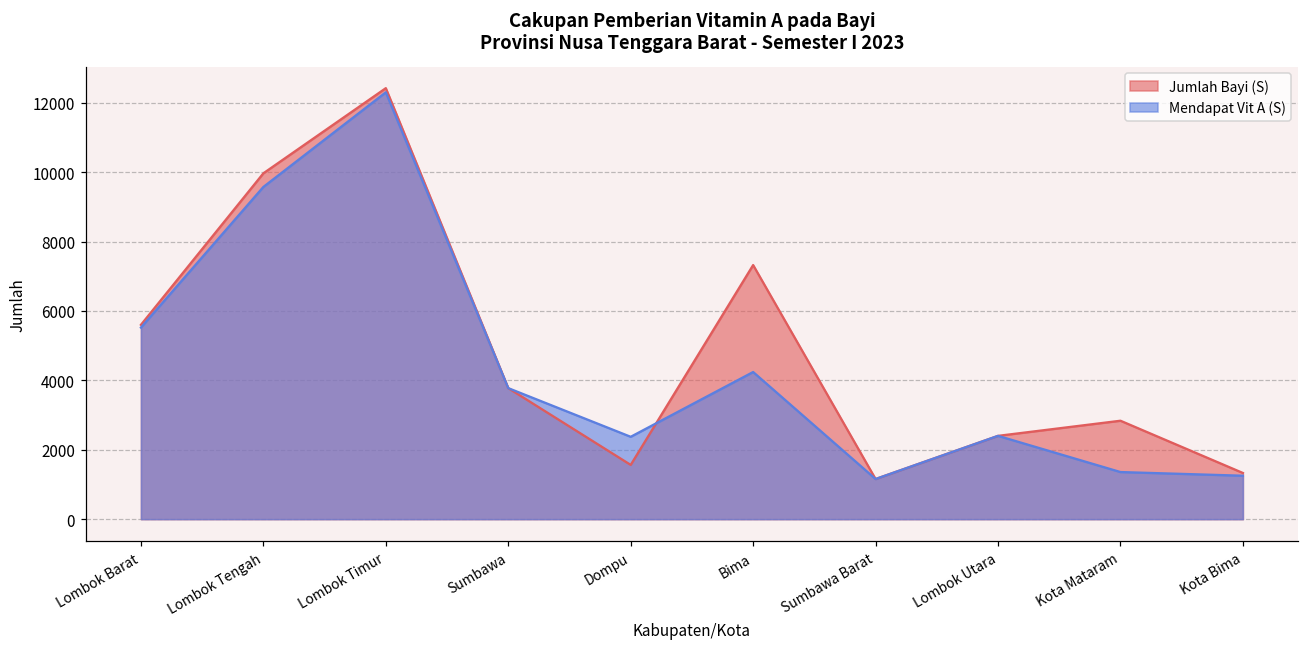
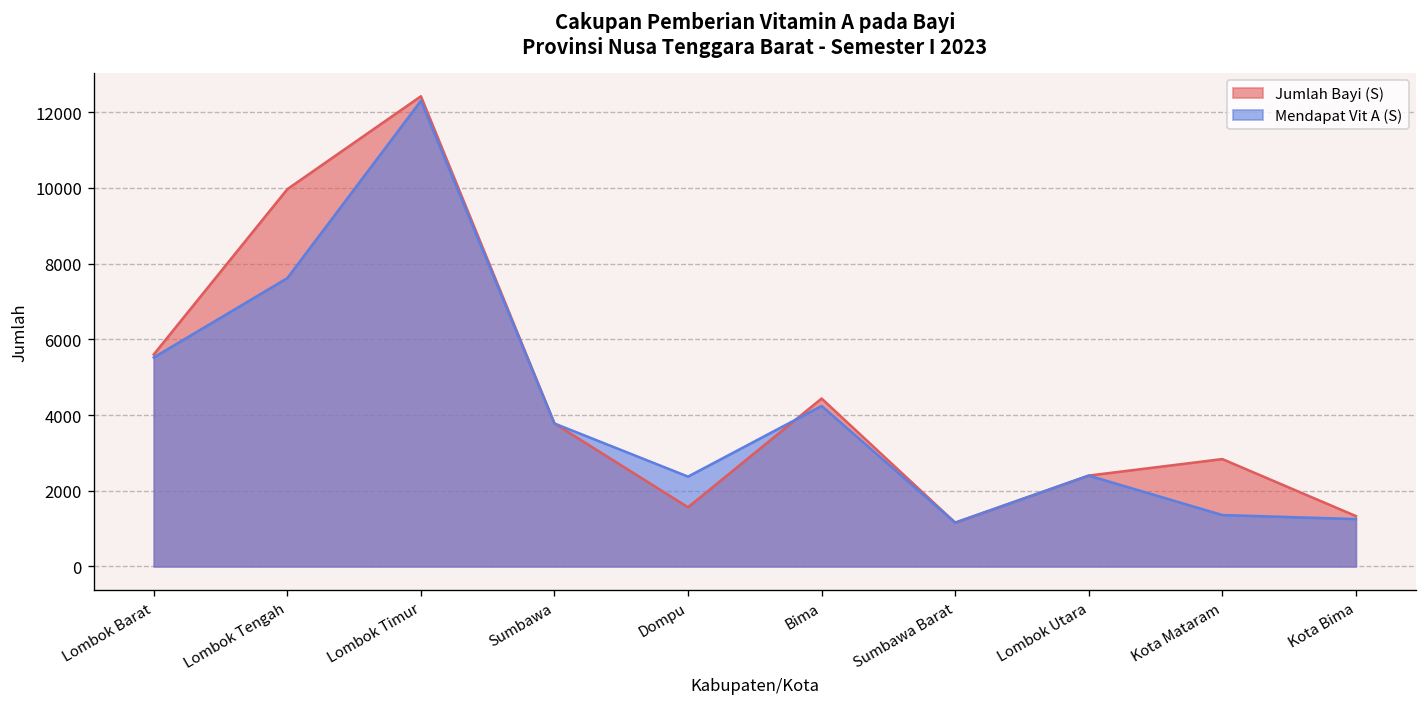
Mendapat Vit A (S), Lombok Tengah: 9600 -> 7600
Jumlah Bayi (S), Bima: 7300 -> 4400
